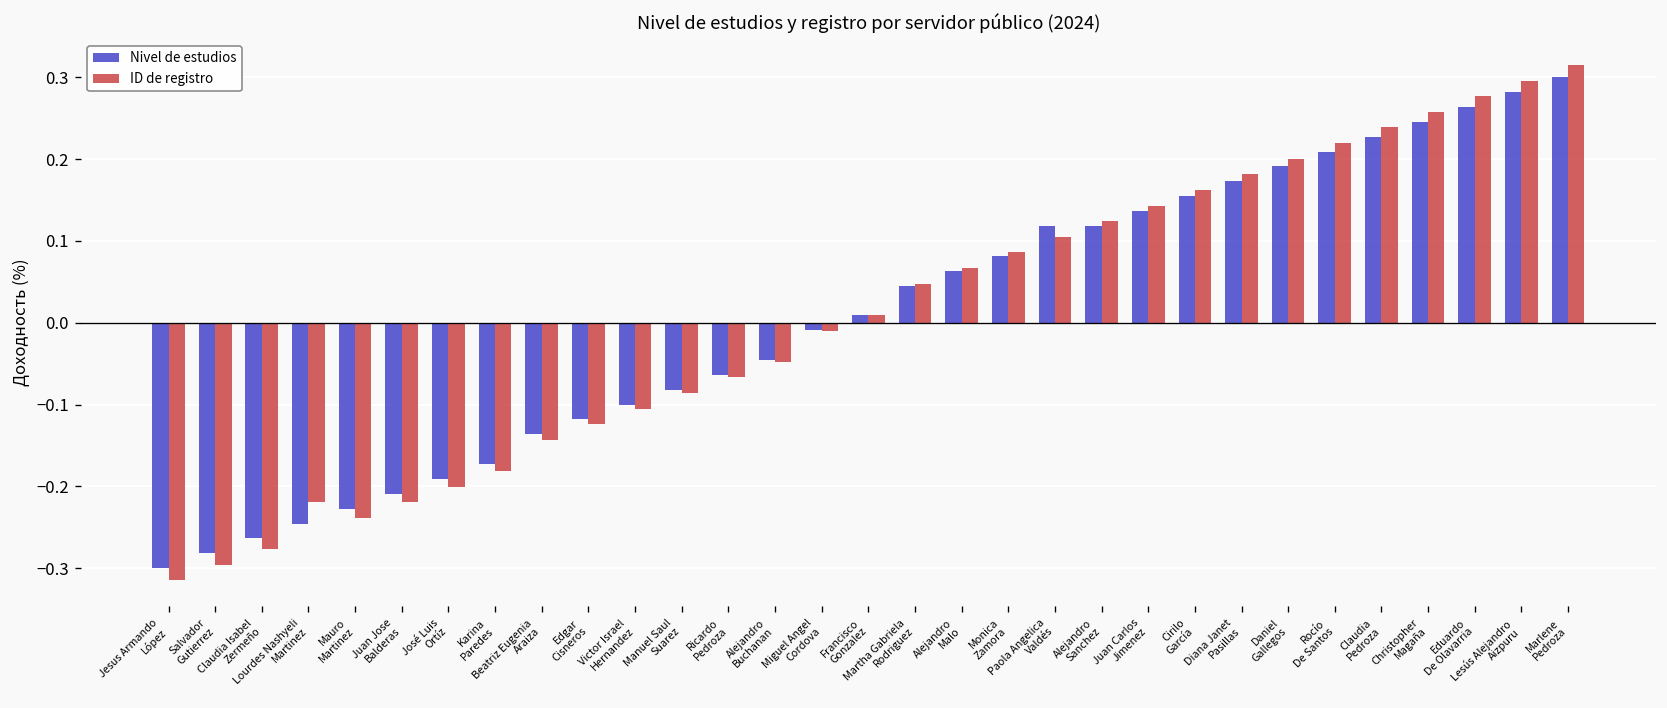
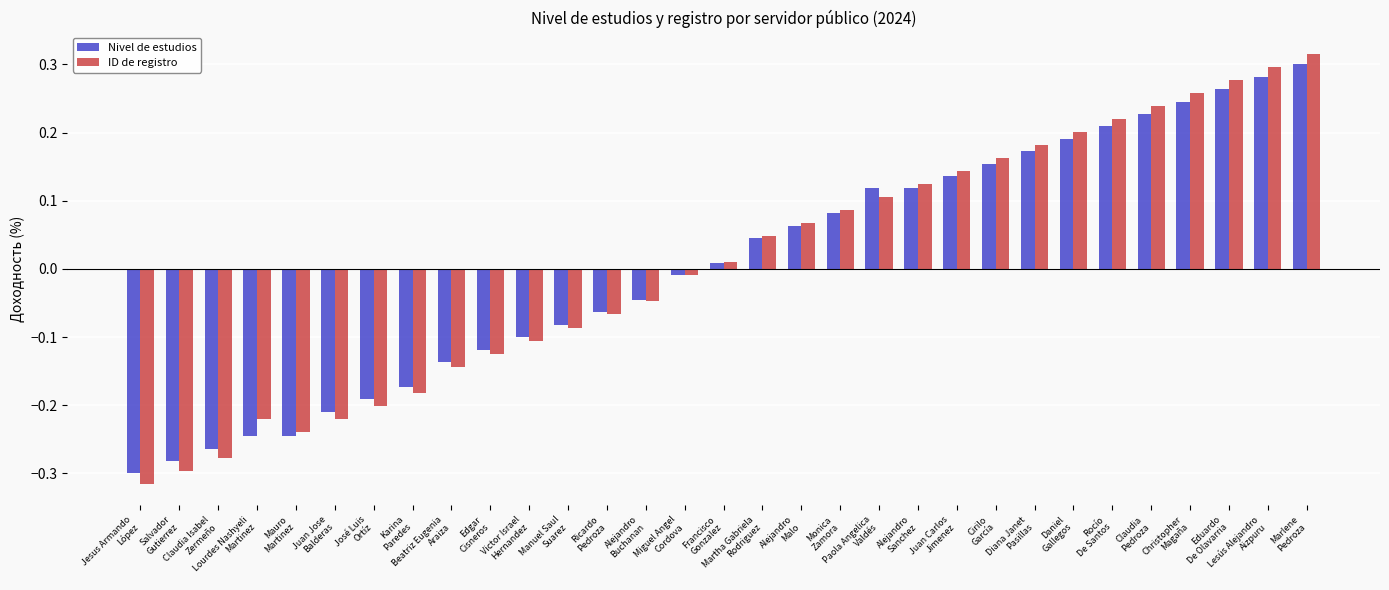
Nivel de estudios, Mauro Martinez: -0.23 -> -0.25
